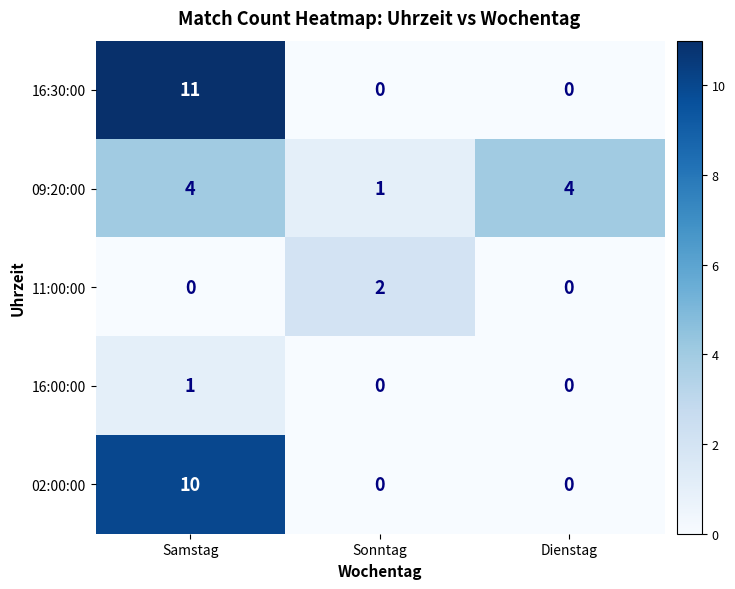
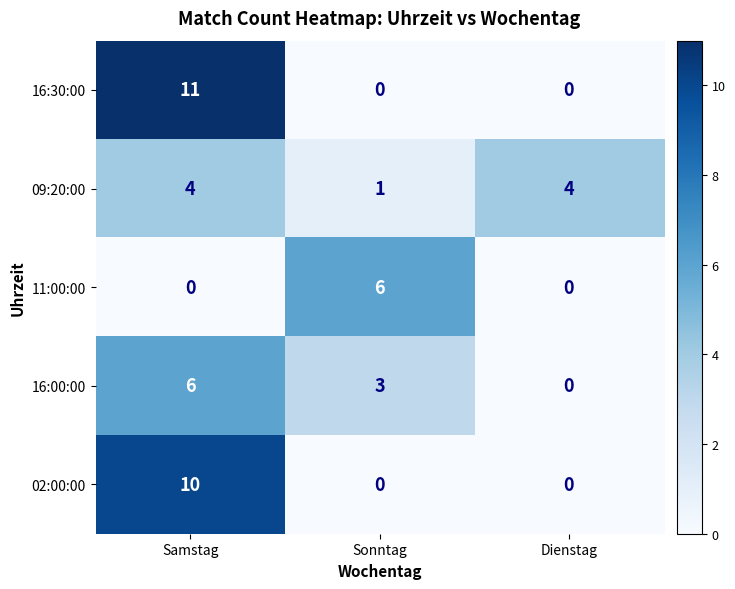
11:00:00, Sonntag: 2 -> 6
16:00:00, Samstag: 1 -> 6
16:00:00, Sonntag: 0 -> 3
